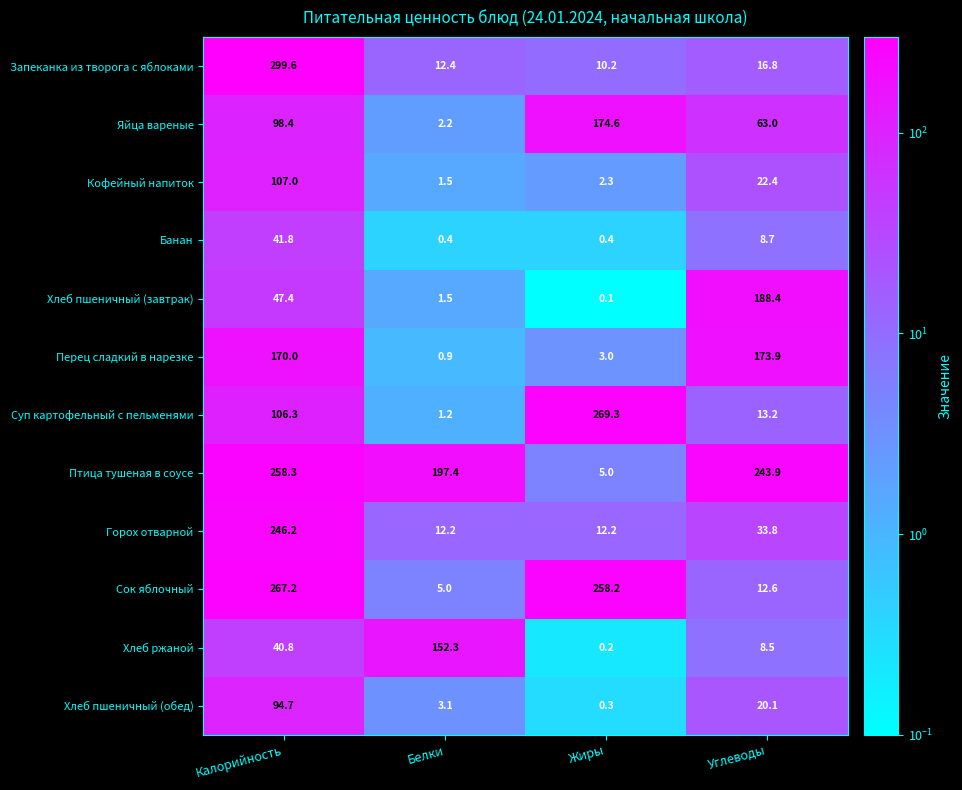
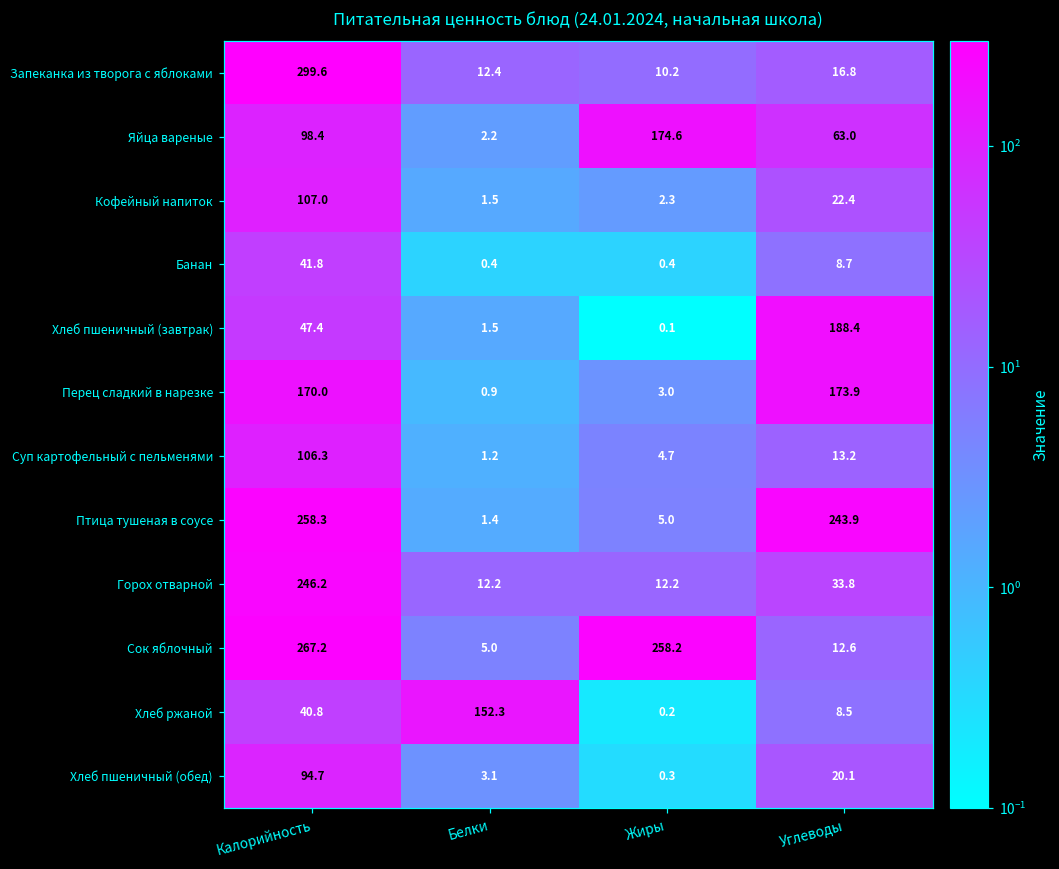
Суп картофельный с пельменями, Жиры: 269.3 -> 4.7
Птица тушеная в соусе, Белки: 197.4 -> 1.4
